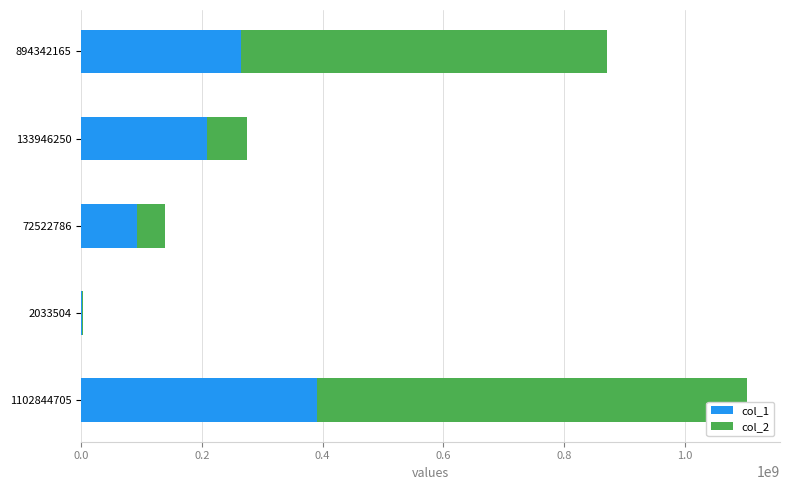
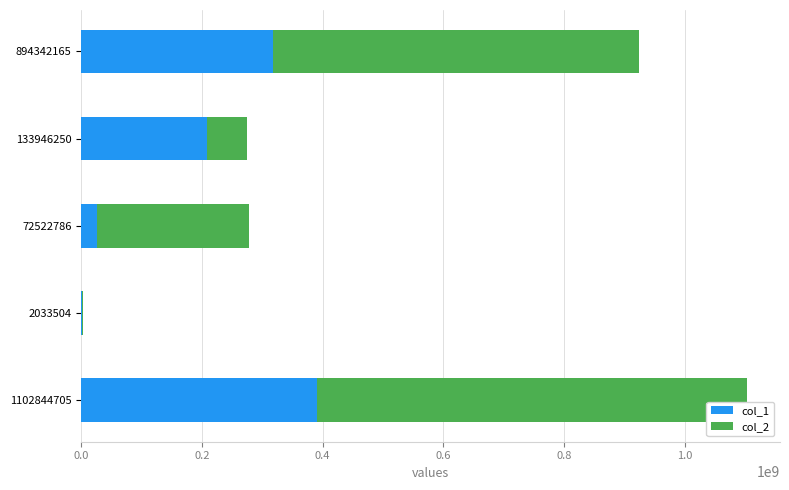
col_1, 894342165: 260000000 -> 320000000
col_1, 72522786: 90000000 -> 30000000
col_2, 72522786: 50000000 -> 250000000
